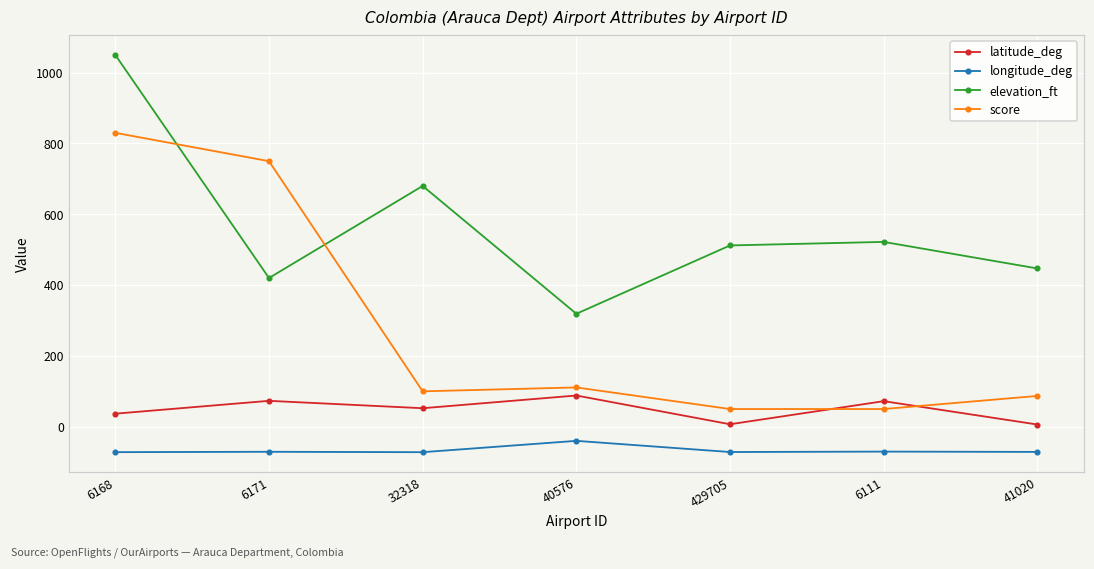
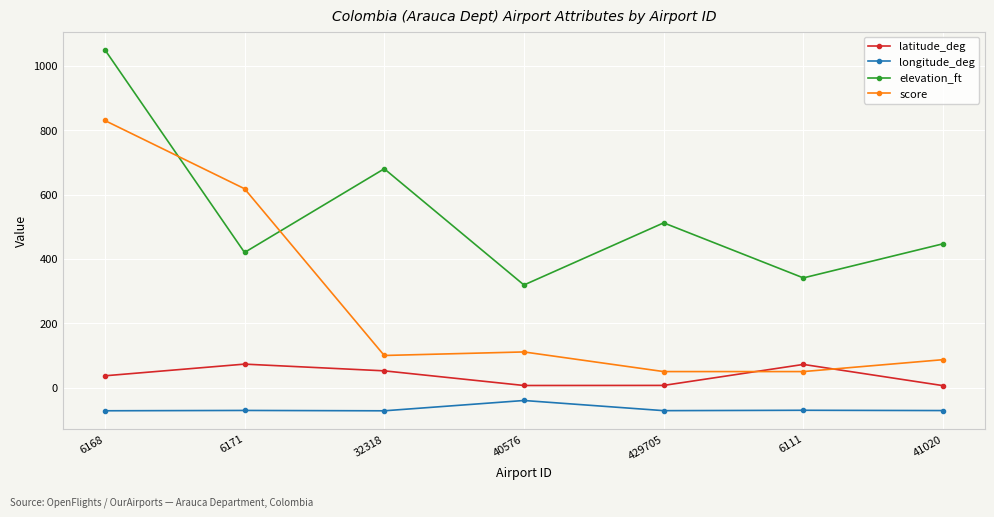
score, 6171: 750 -> 620
latitude_deg, 40576: 90 -> 10
elevation_ft, 6111: 520 -> 340
